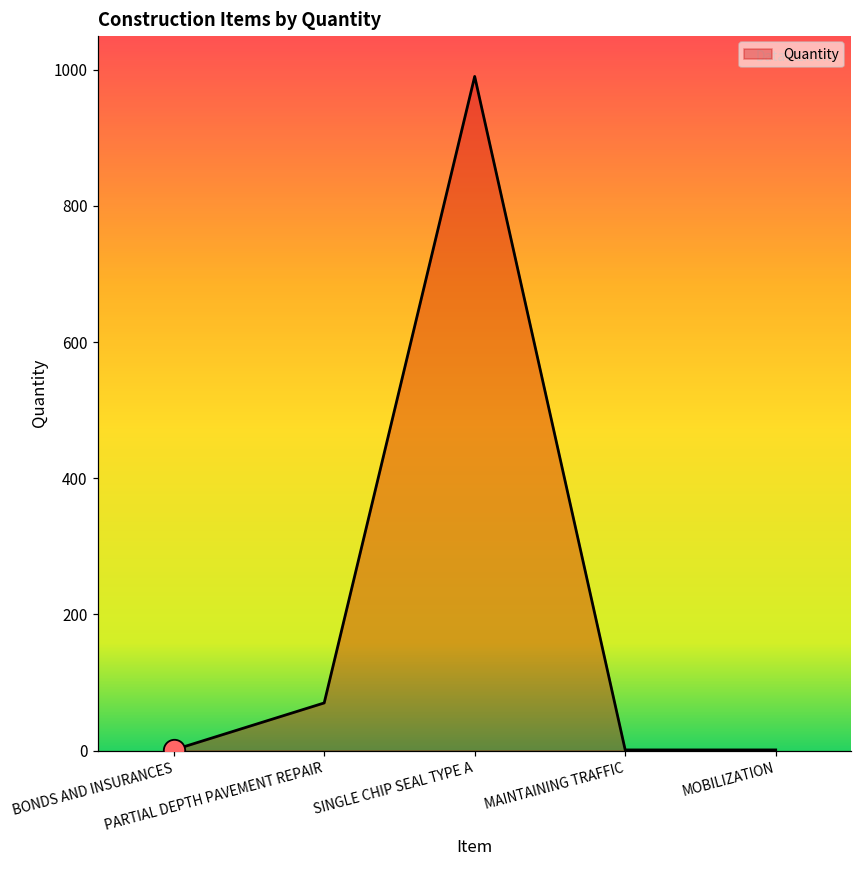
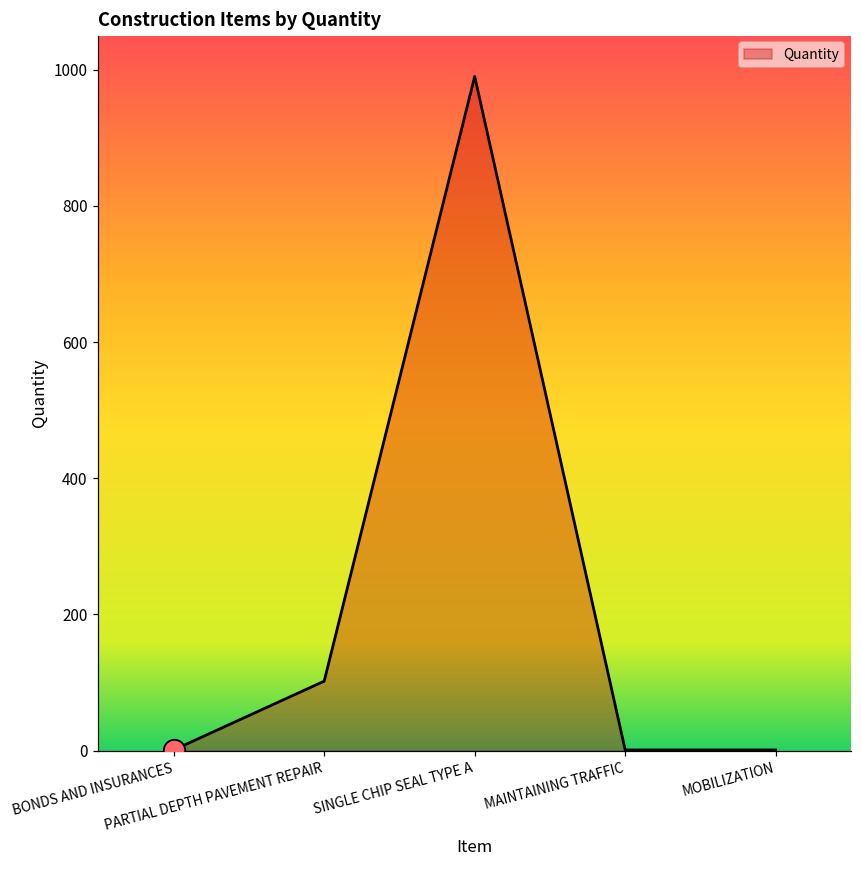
Quantity, PARTIAL DEPTH PAVEMENT REPAIR: 70 -> 100
